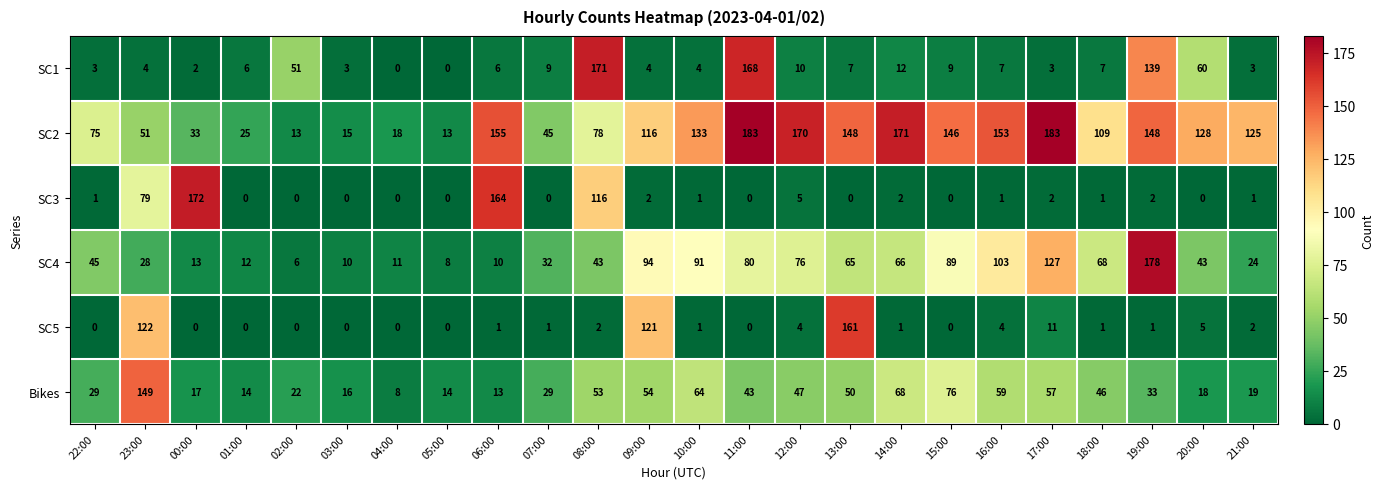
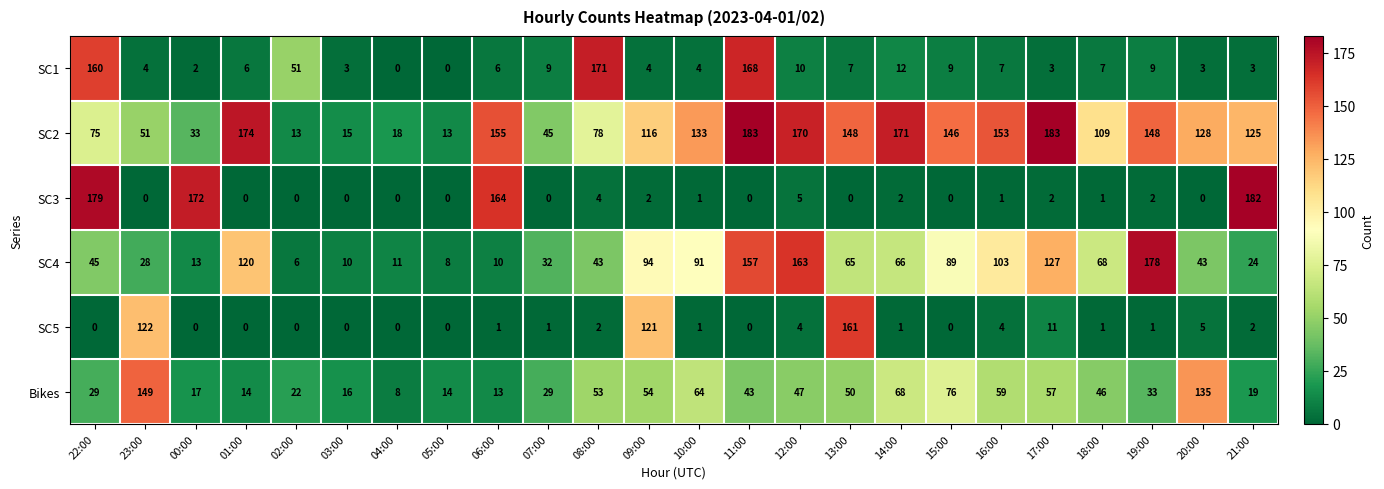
SC1, 22:00: 3 -> 160
SC1, 19:00: 139 -> 9
SC1, 20:00: 60 -> 3
SC2, 01:00: 25 -> 174
SC3, 22:00: 1 -> 179
SC3, 23:00: 79 -> 0
SC3, 08:00: 116 -> 4
SC3, 21:00: 1 -> 182
SC4, 01:00: 12 -> 120
SC4, 11:00: 80 -> 157
SC4, 12:00: 76 -> 163
Bikes, 20:00: 18 -> 135
